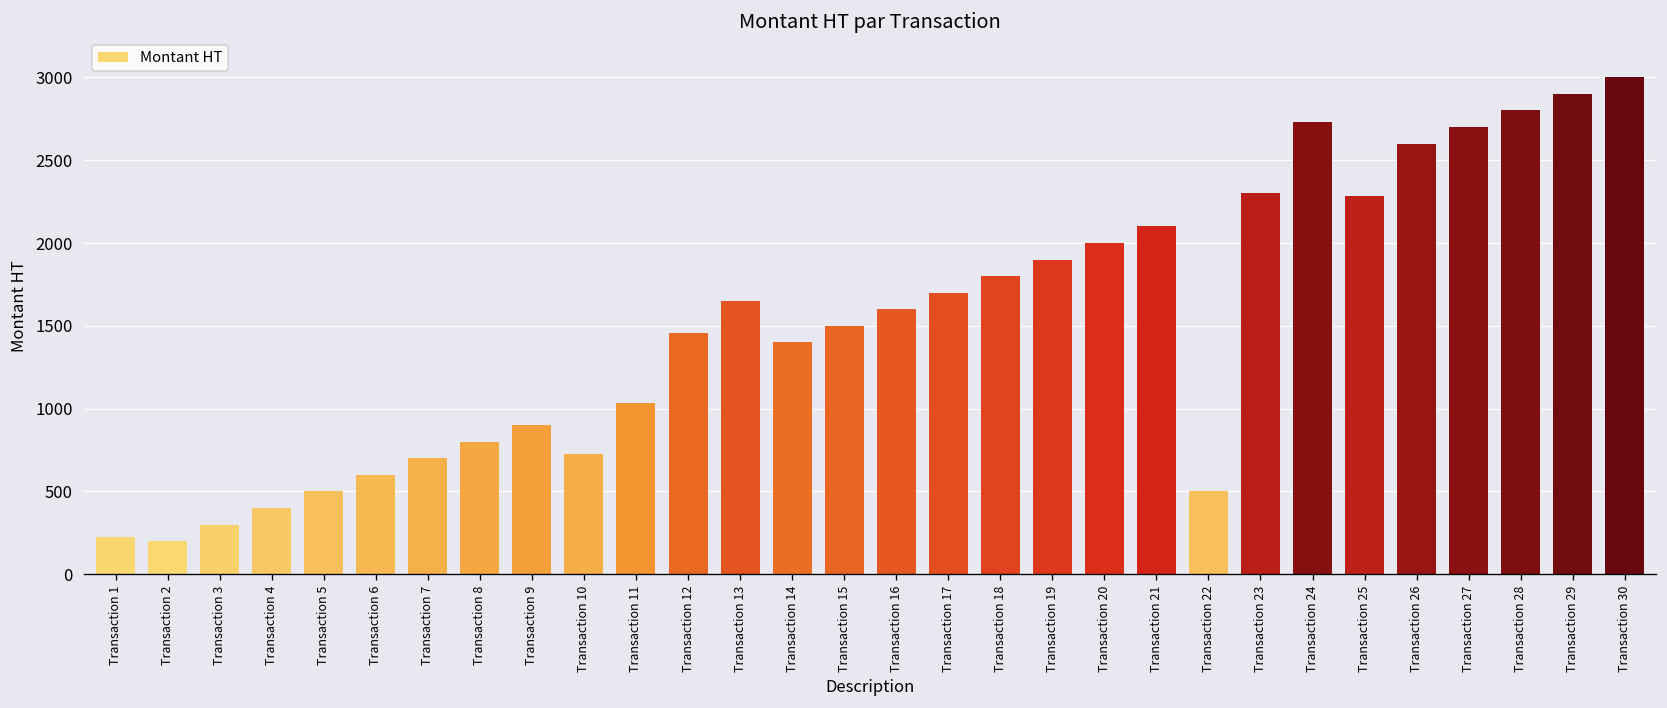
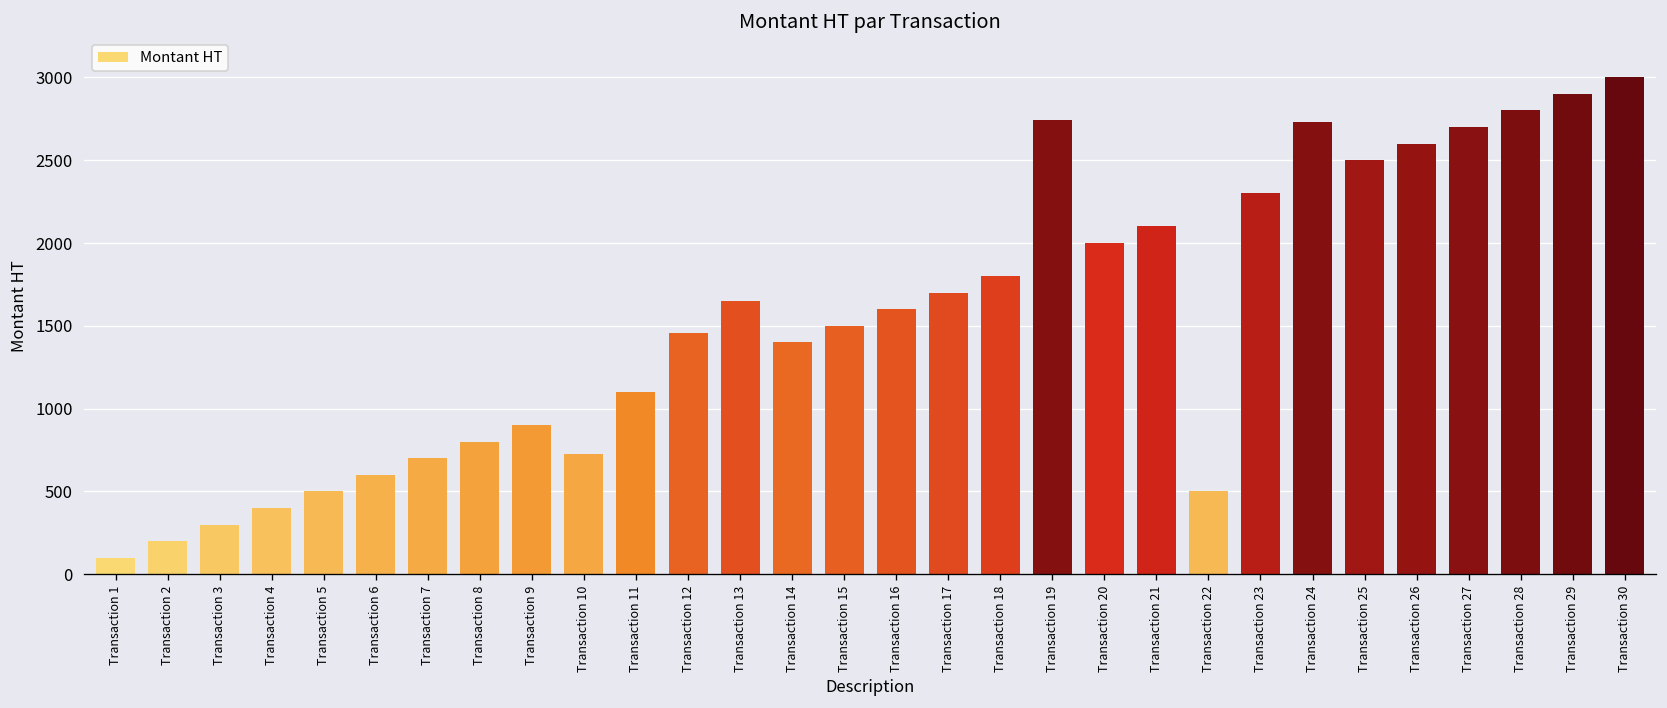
Transaction 1: 220 -> 100
Transaction 11: 1030 -> 1100
Transaction 19: 1900 -> 2740
Transaction 25: 2290 -> 2500
